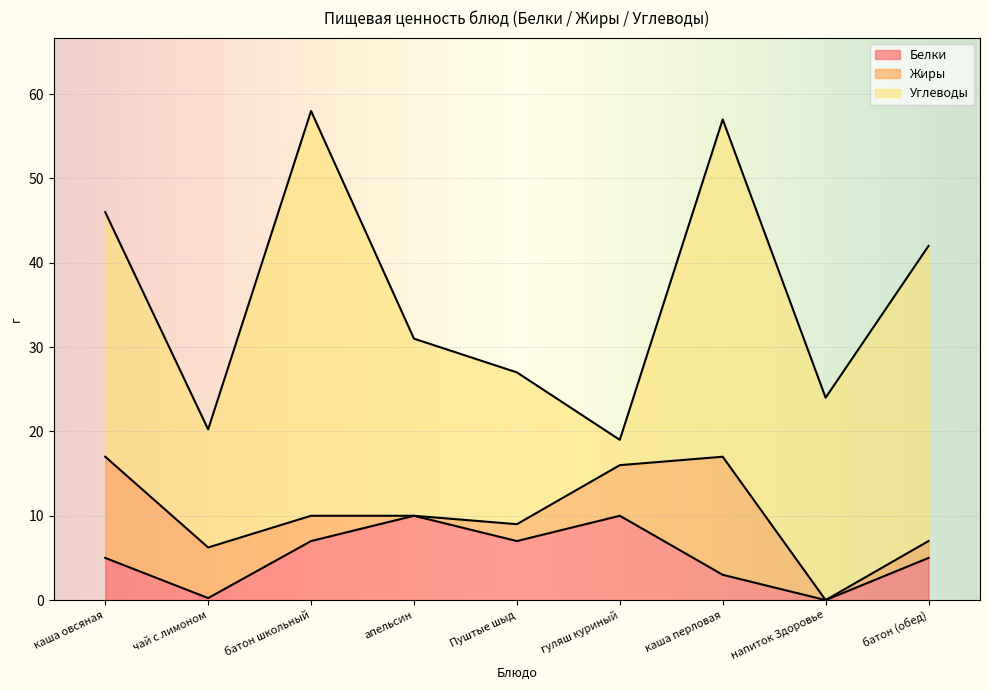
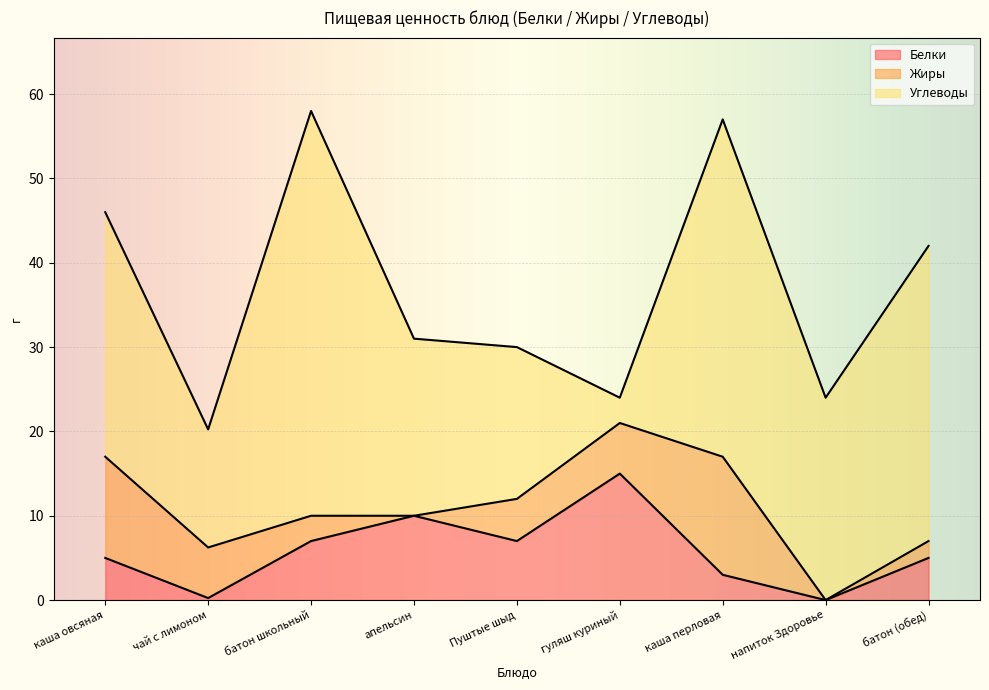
Жиры, Пуштые шыд: 2 -> 5
Белки, гуляш куриный: 10 -> 15
